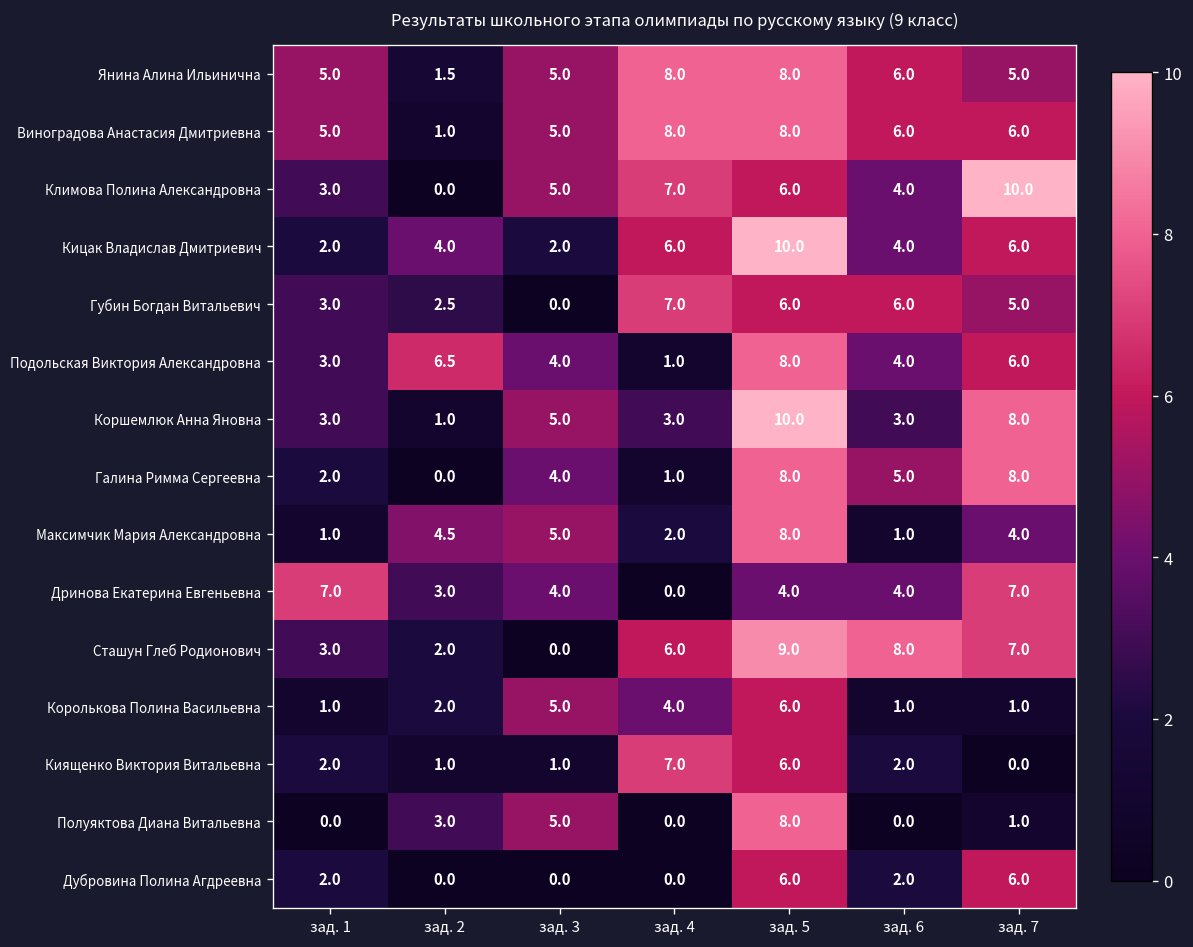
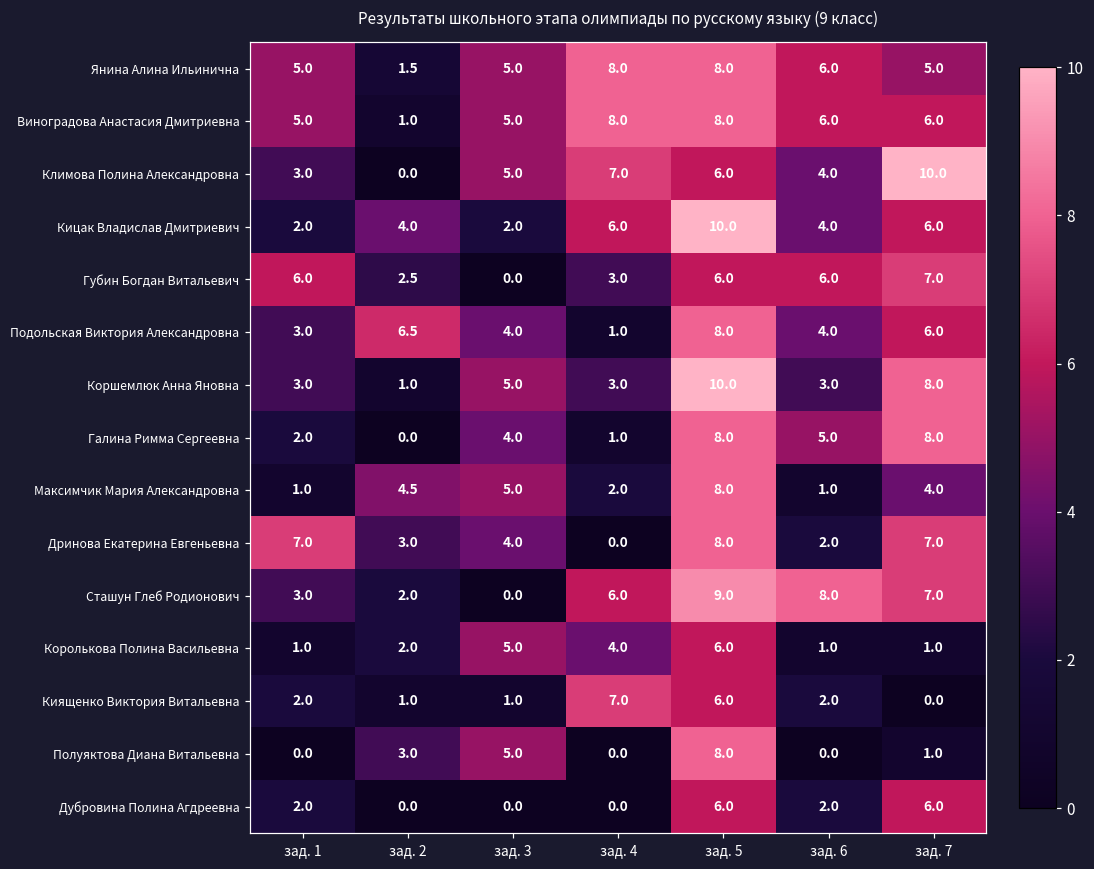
Губин Богдан Витальевич, зад. 1: 3.0 -> 6.0
Губин Богдан Витальевич, зад. 4: 7.0 -> 3.0
Губин Богдан Витальевич, зад. 7: 5.0 -> 7.0
Дринова Екатерина Евгеньевна, зад. 5: 4.0 -> 8.0
Дринова Екатерина Евгеньевна, зад. 6: 4.0 -> 2.0
